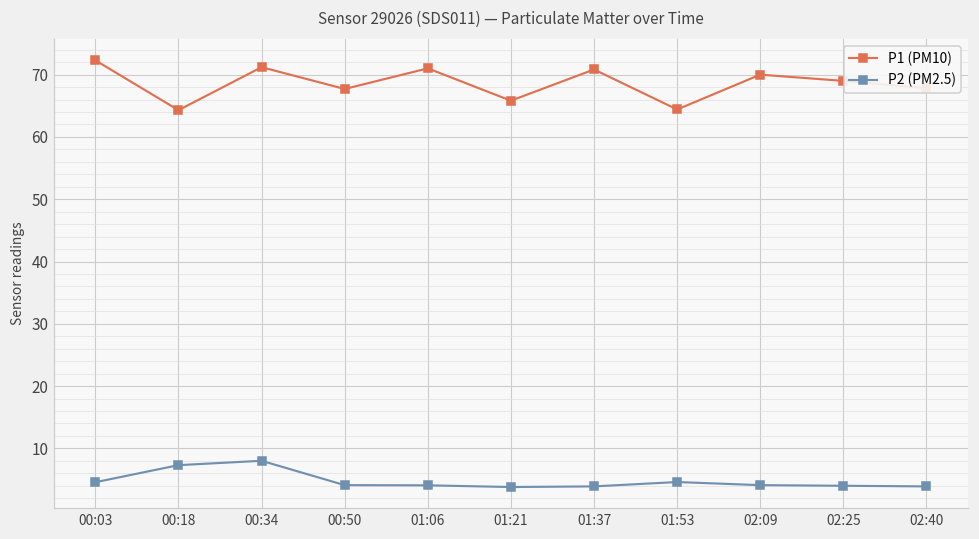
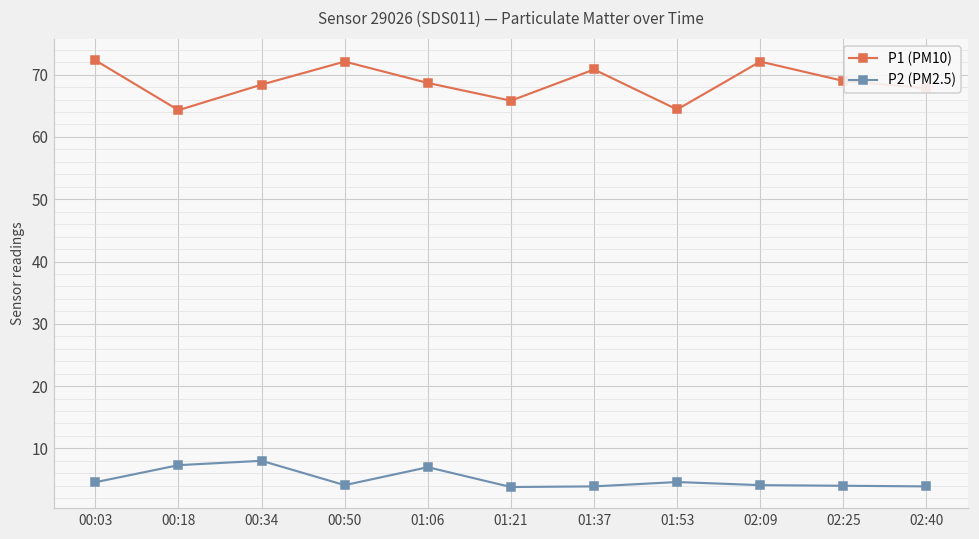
P1 (PM10), 00:34: 71 -> 68
P1 (PM10), 00:50: 68 -> 72
P1 (PM10), 01:06: 71 -> 69
P2 (PM2.5), 01:06: 4 -> 7
P1 (PM10), 02:09: 70 -> 72
